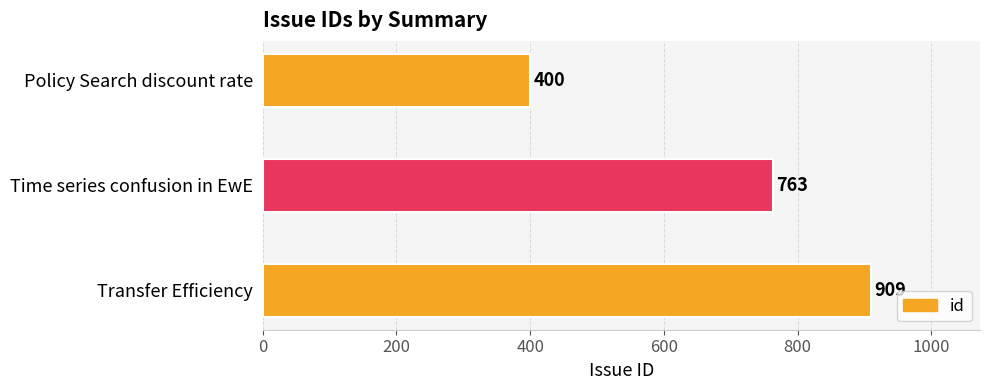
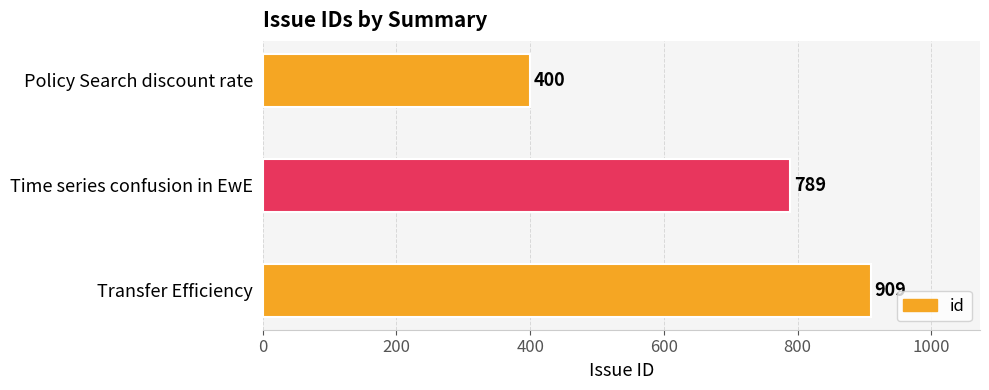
Time series confusion in EwE: 763 -> 789
